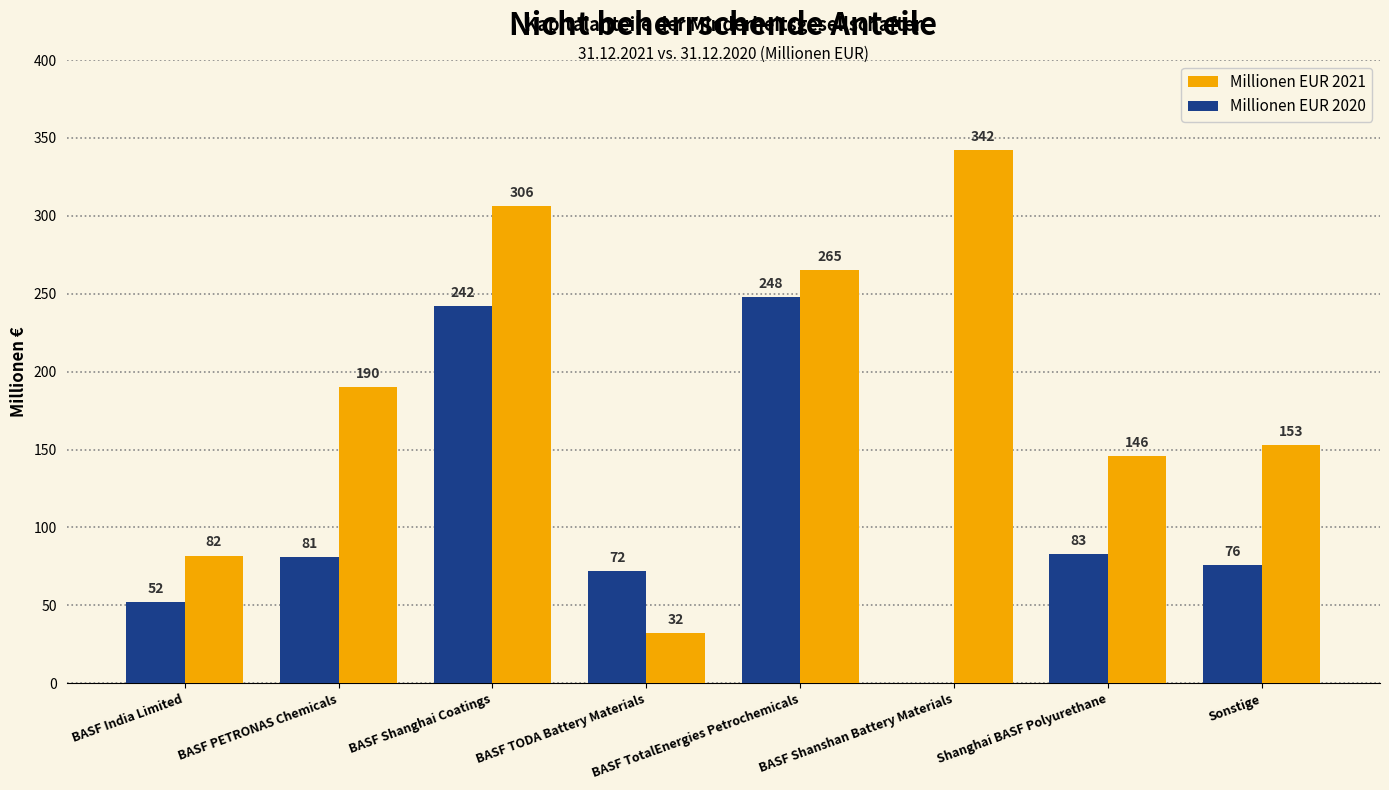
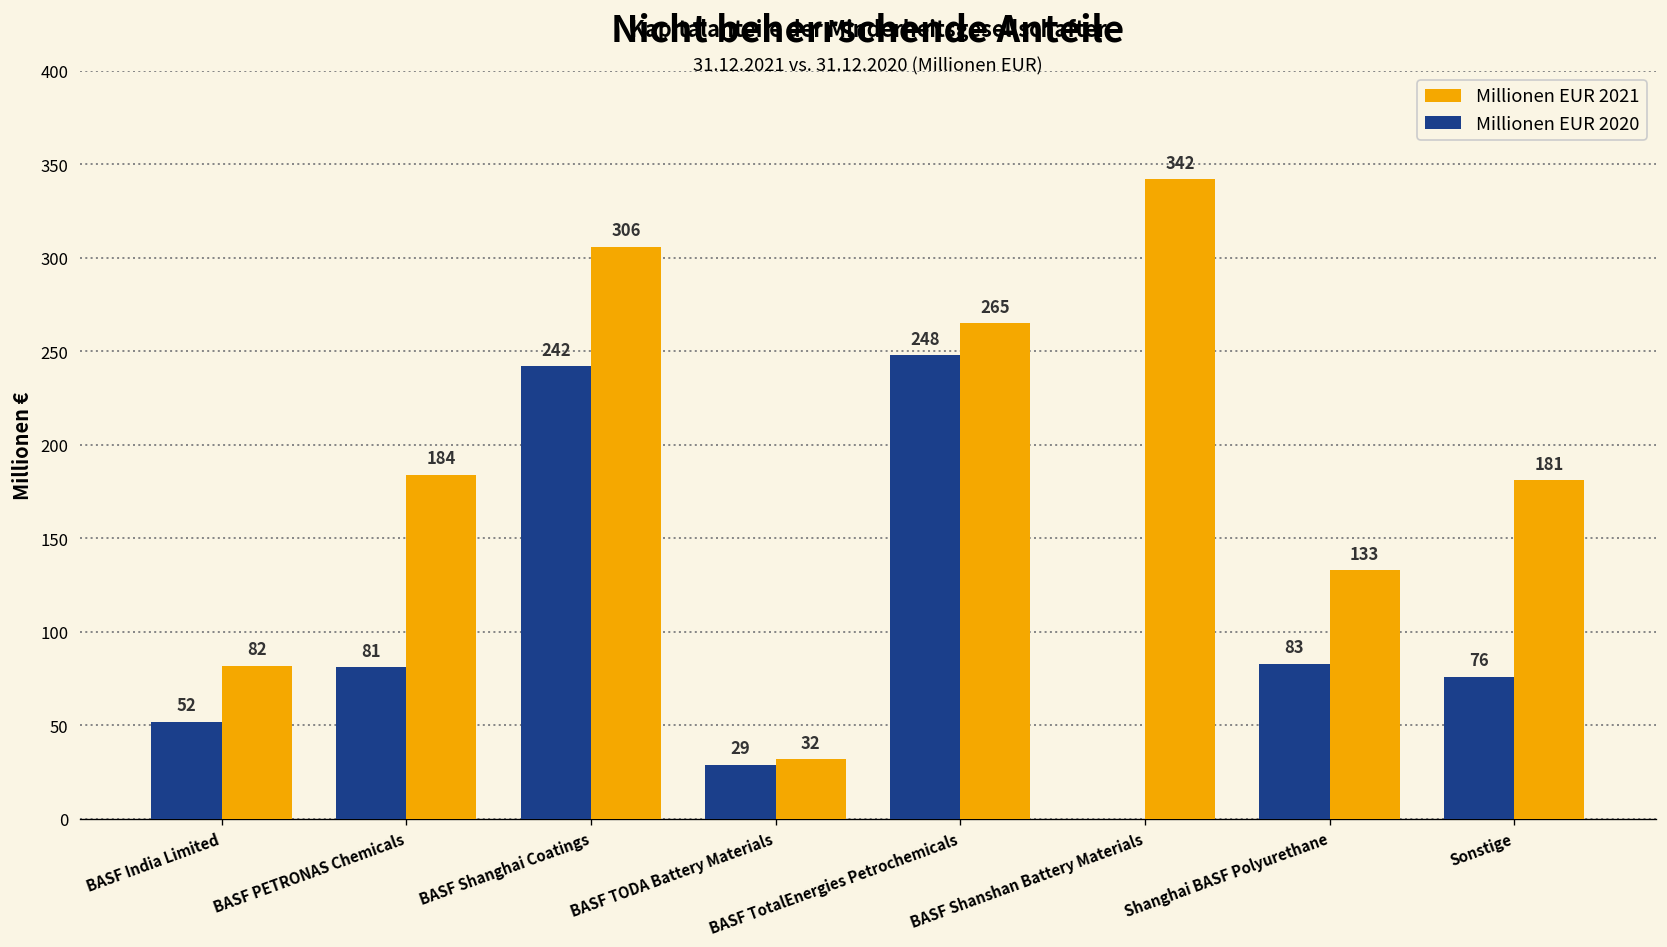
Millionen EUR 2021, BASF PETRONAS Chemicals: 190 -> 184
Millionen EUR 2020, BASF TODA Battery Materials: 72 -> 29
Millionen EUR 2021, Shanghai BASF Polyurethane: 146 -> 133
Millionen EUR 2021, Sonstige: 153 -> 181
